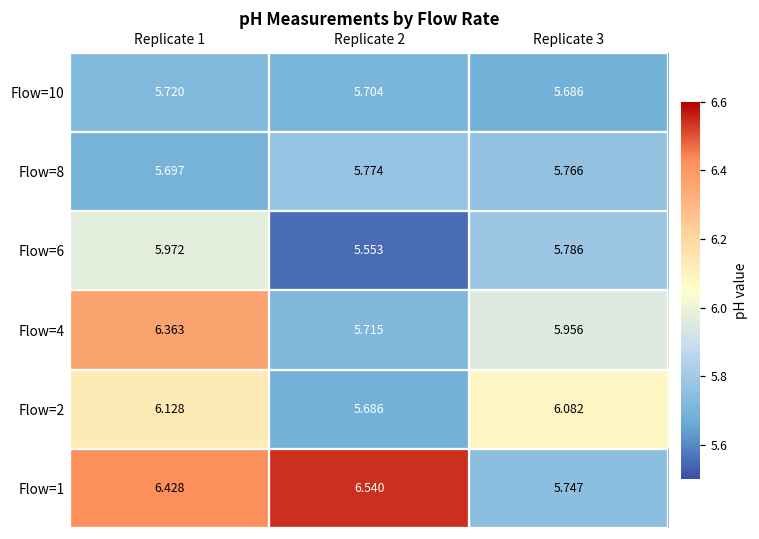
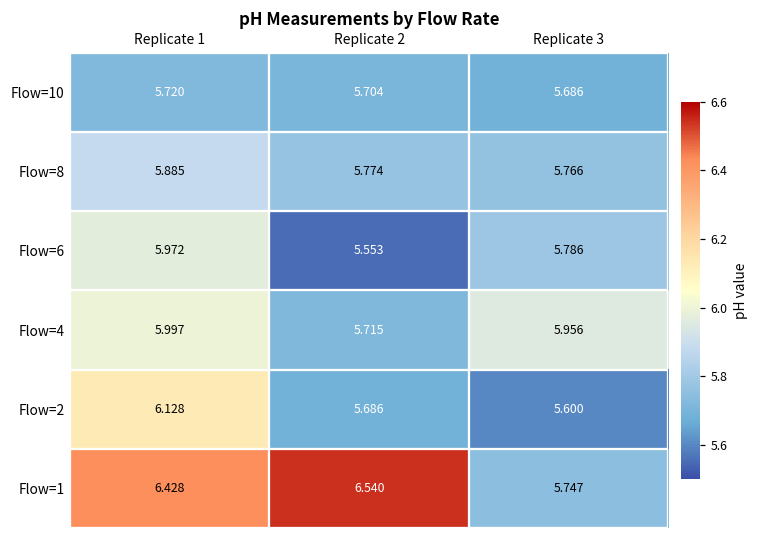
Flow=8, Replicate 1: 5.697 -> 5.885
Flow=4, Replicate 1: 6.363 -> 5.997
Flow=2, Replicate 3: 6.082 -> 5.600
